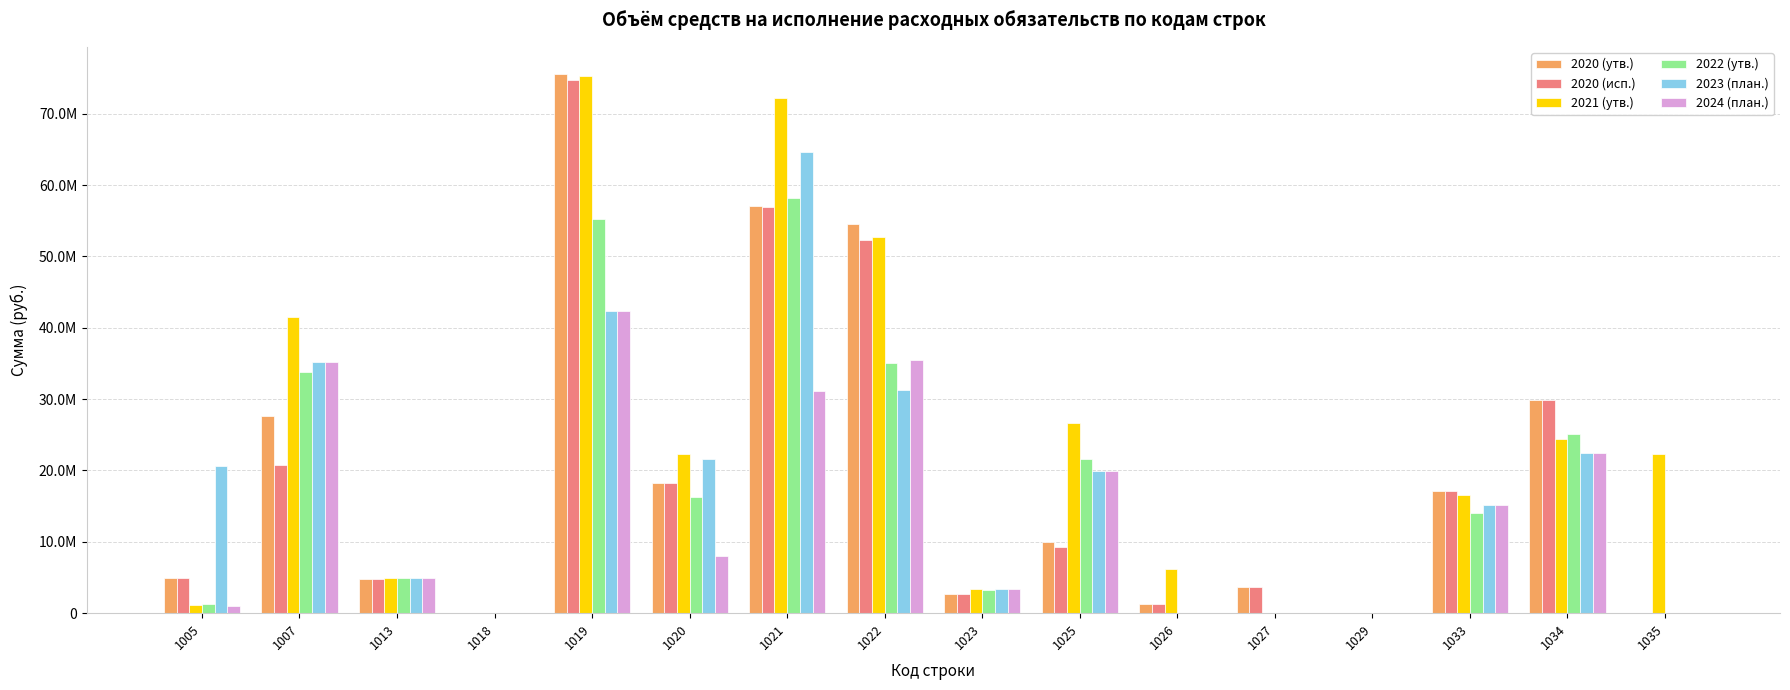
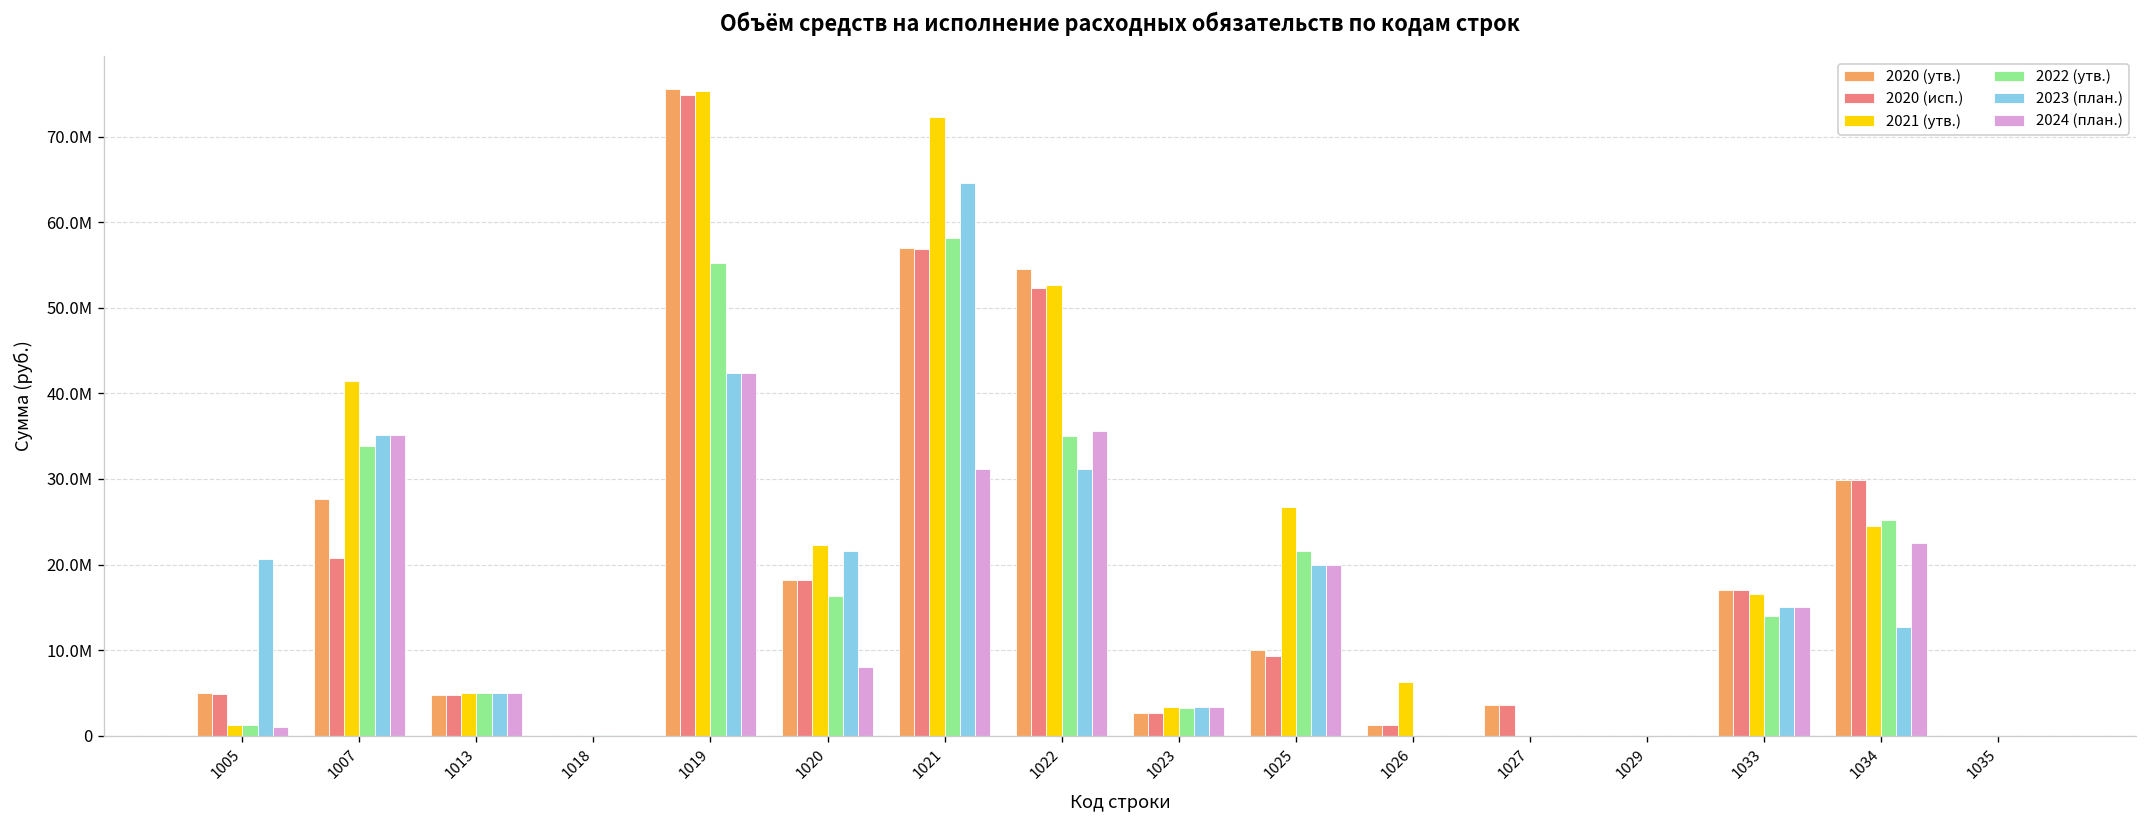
2023 (план.), 1034: 22000000 -> 13000000
2021 (утв.), 1035: 22000000 -> 0
